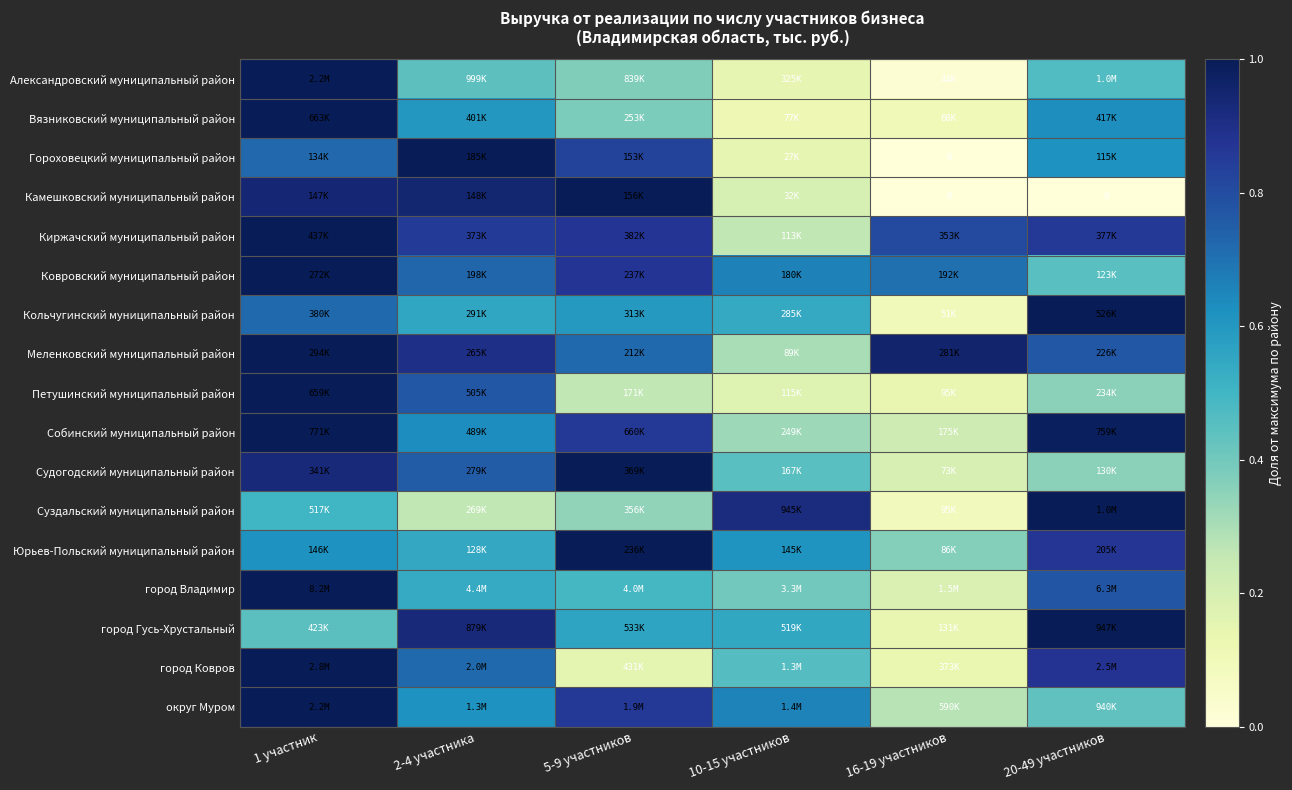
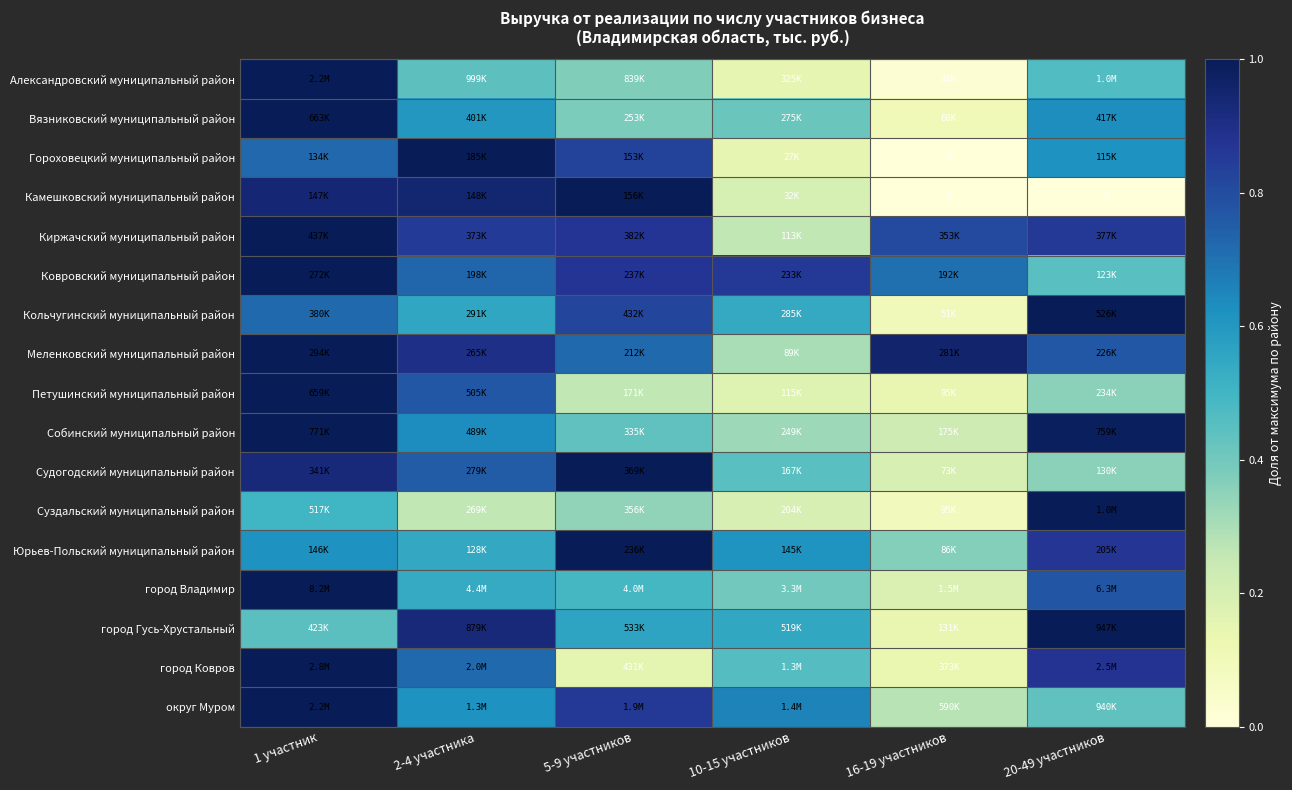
Вязниковский муниципальный район, 10-15 участников: 77K -> 275K
Ковровский муниципальный район, 10-15 участников: 180K -> 233K
Кольчугинский муниципальный район, 5-9 участников: 313K -> 432K
Собинский муниципальный район, 5-9 участников: 660K -> 335K
Суздальский муниципальный район, 10-15 участников: 945K -> 204K
